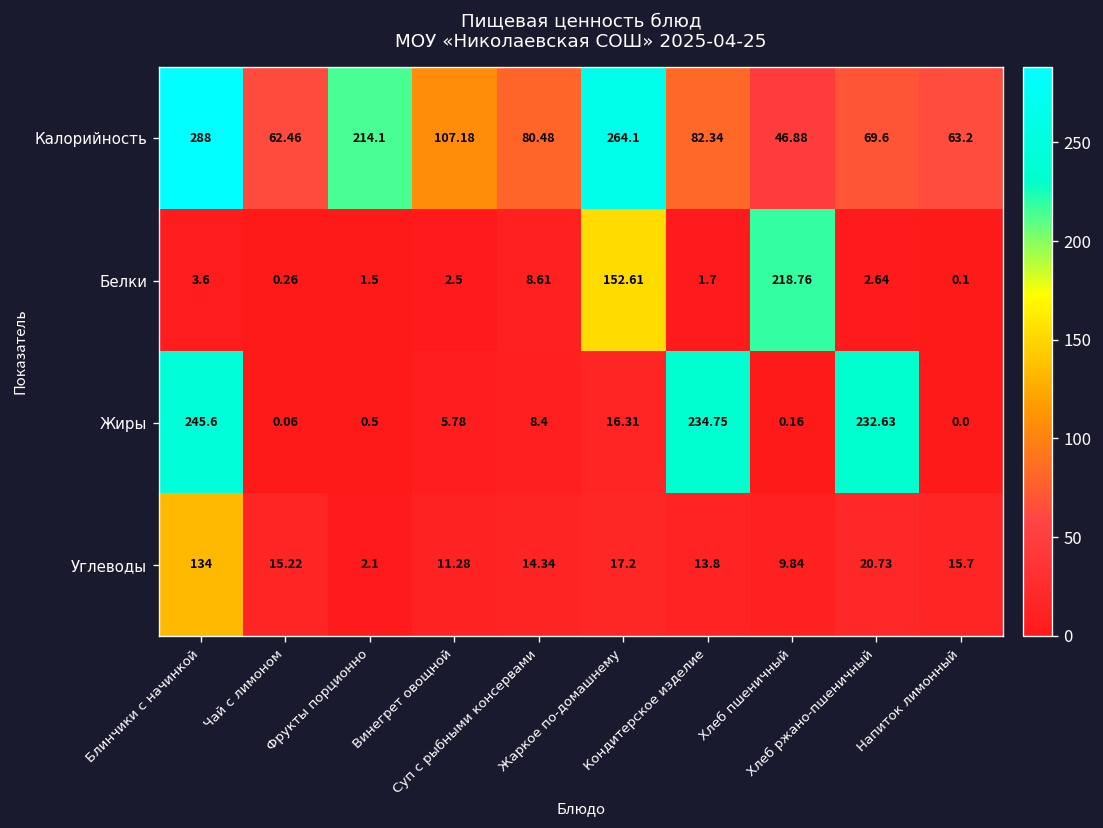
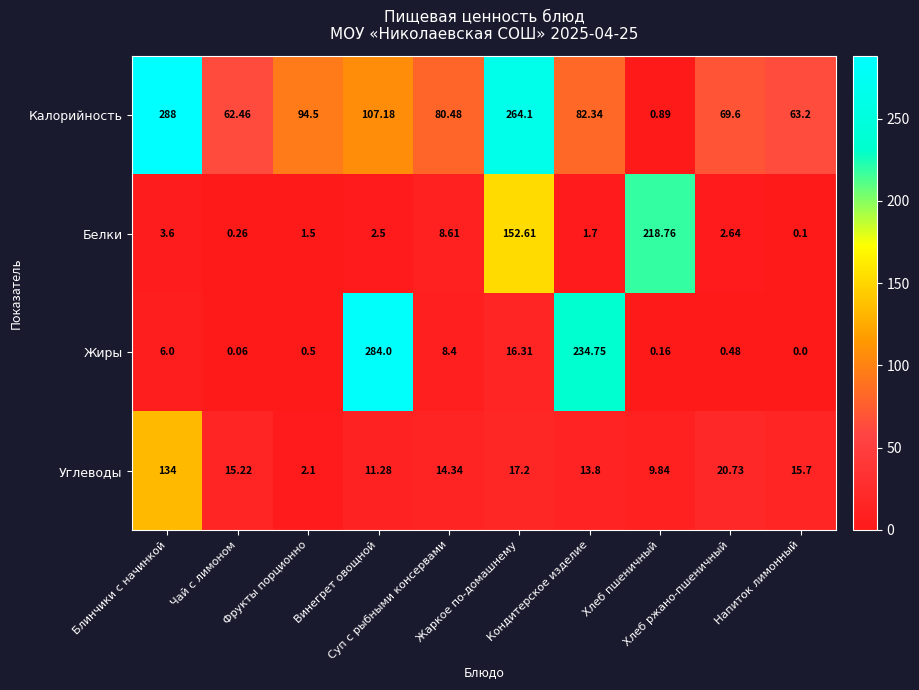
Калорийность, Фрукты порционно: 214.1 -> 94.5
Калорийность, Хлеб пшеничный: 46.88 -> 0.89
Жиры, Блинчики с начинкой: 245.6 -> 6.0
Жиры, Винегрет овощной: 5.78 -> 284.0
Жиры, Хлеб ржано-пшеничный: 232.63 -> 0.48
